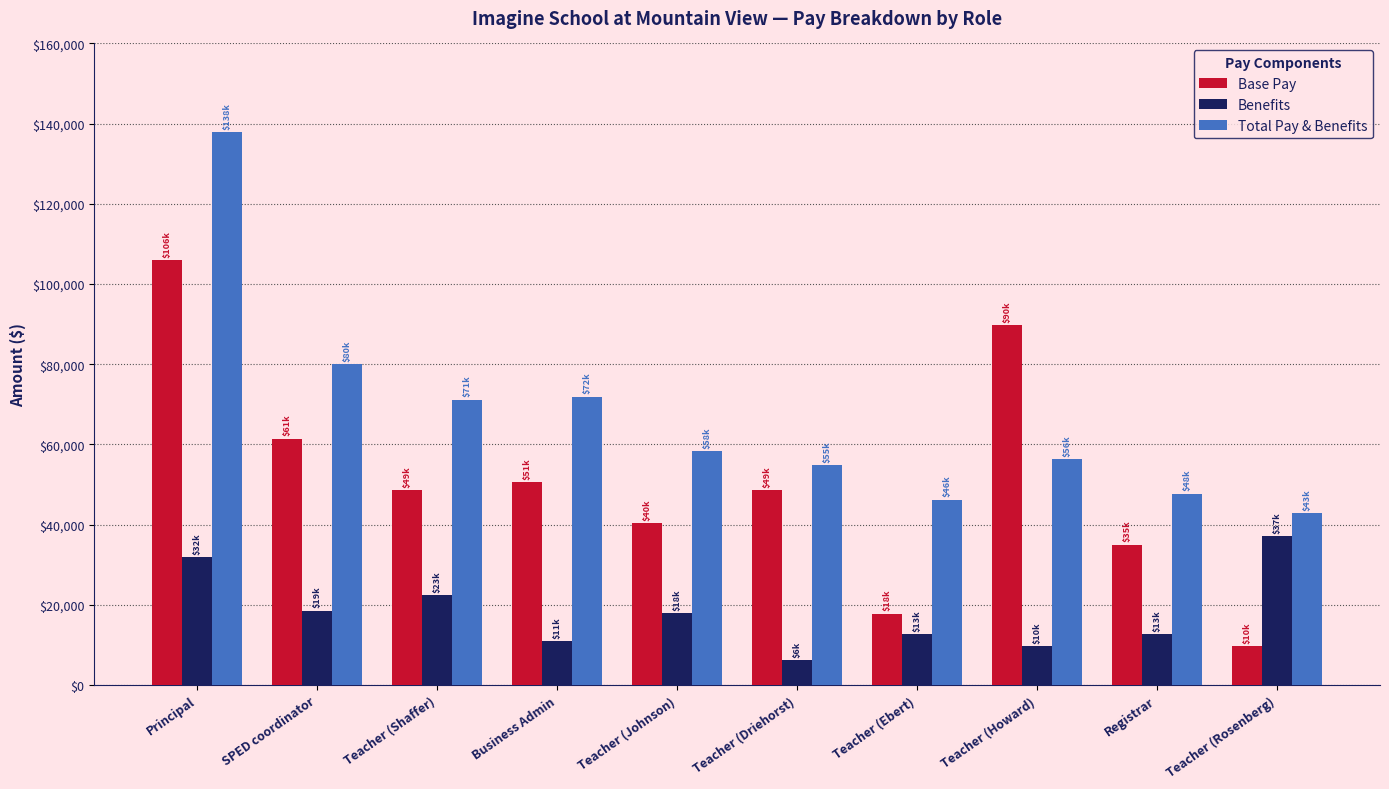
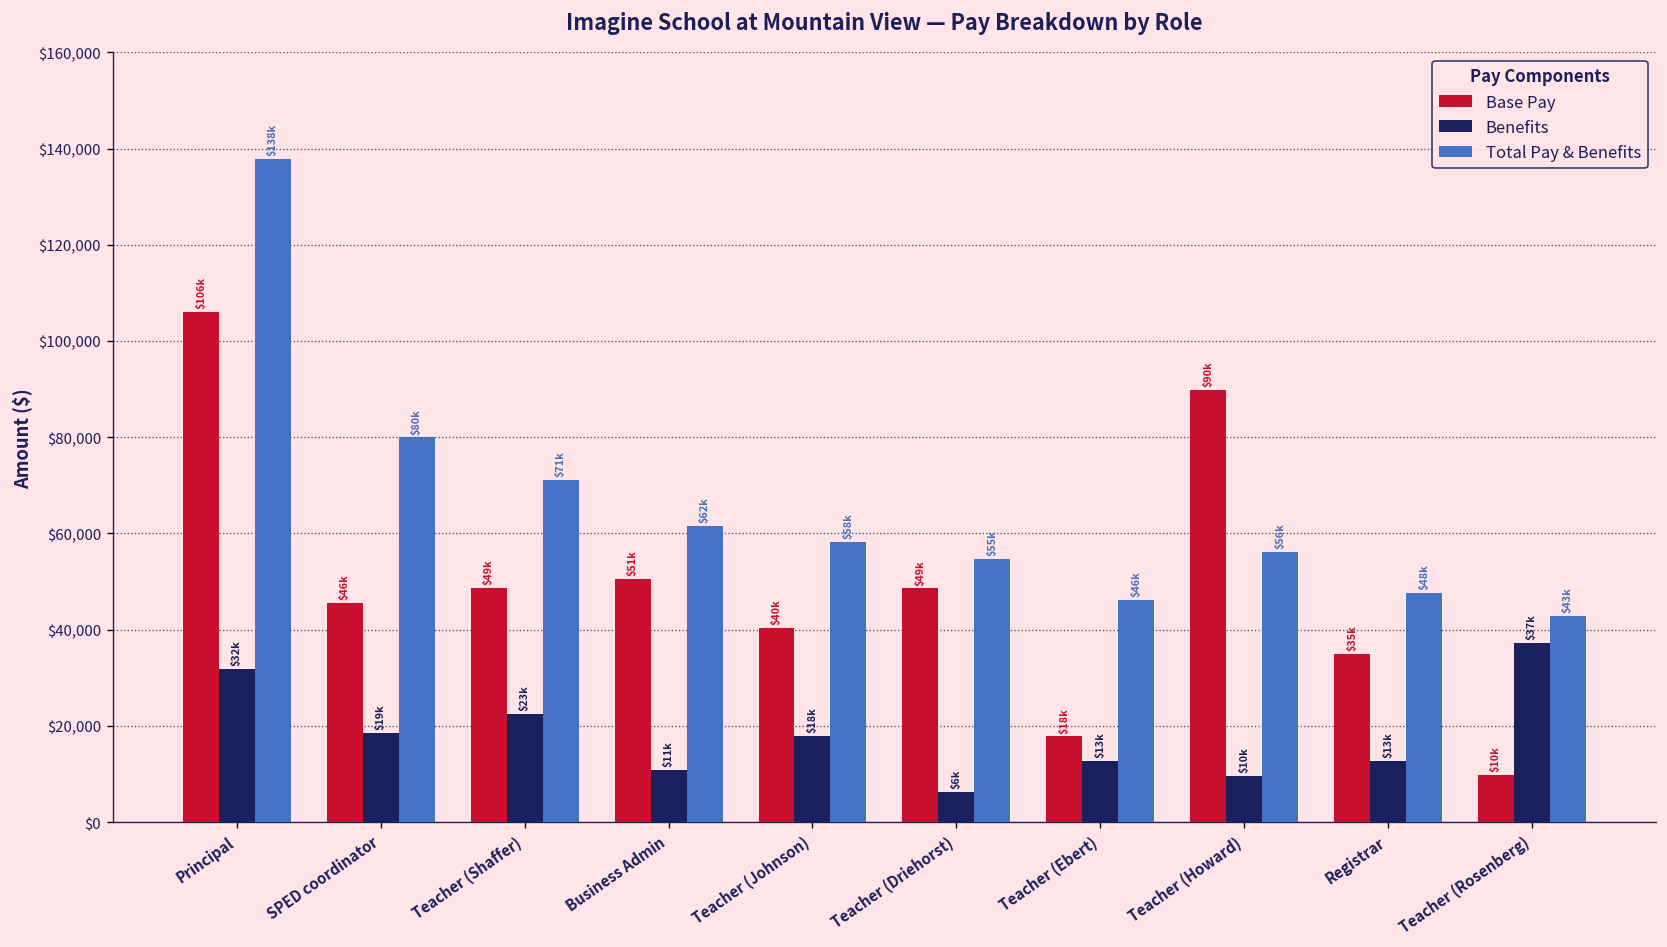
Base Pay, SPED coordinator: $61k -> $46k
Total Pay & Benefits, Business Admin: $72k -> $62k
